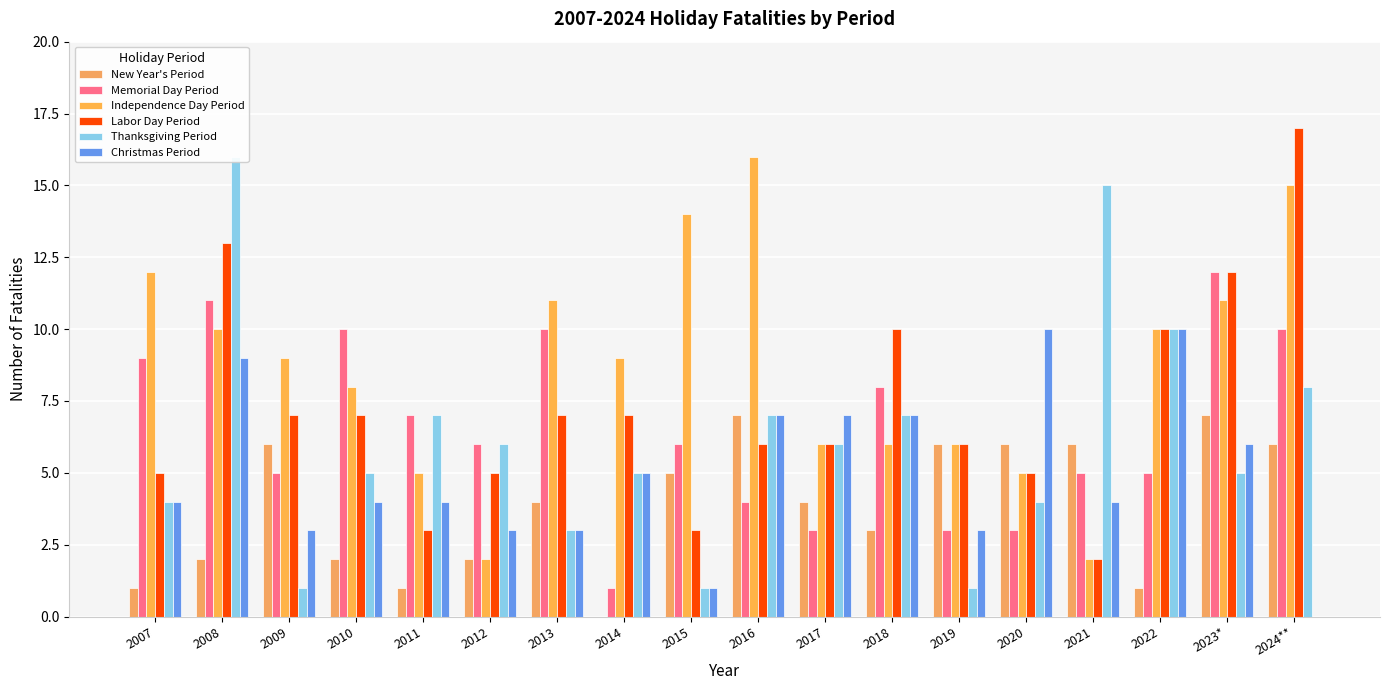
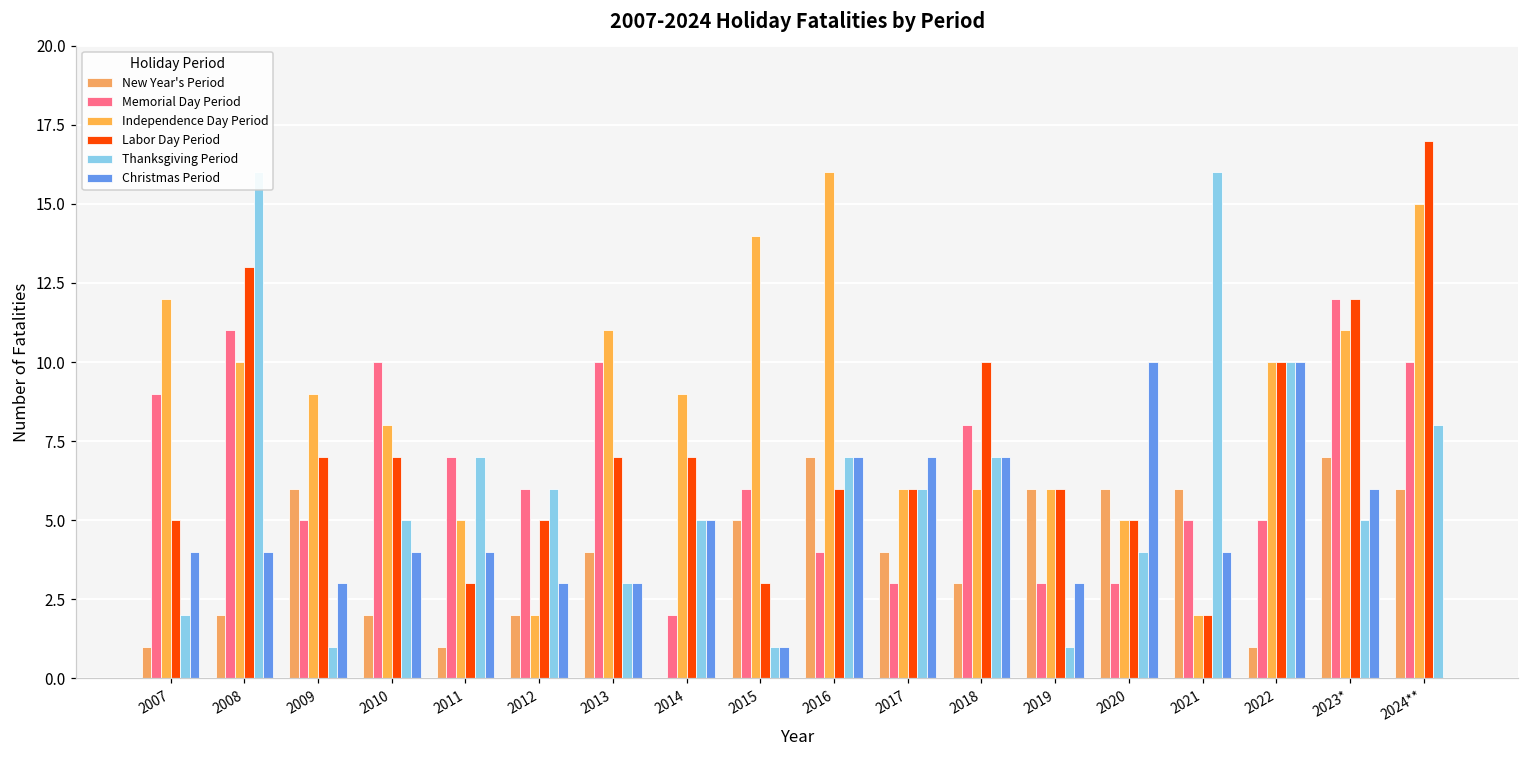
Thanksgiving Period, 2007: 4 -> 2
Christmas Period, 2008: 9 -> 4
Memorial Day Period, 2014: 1 -> 2
Thanksgiving Period, 2021: 15 -> 16
